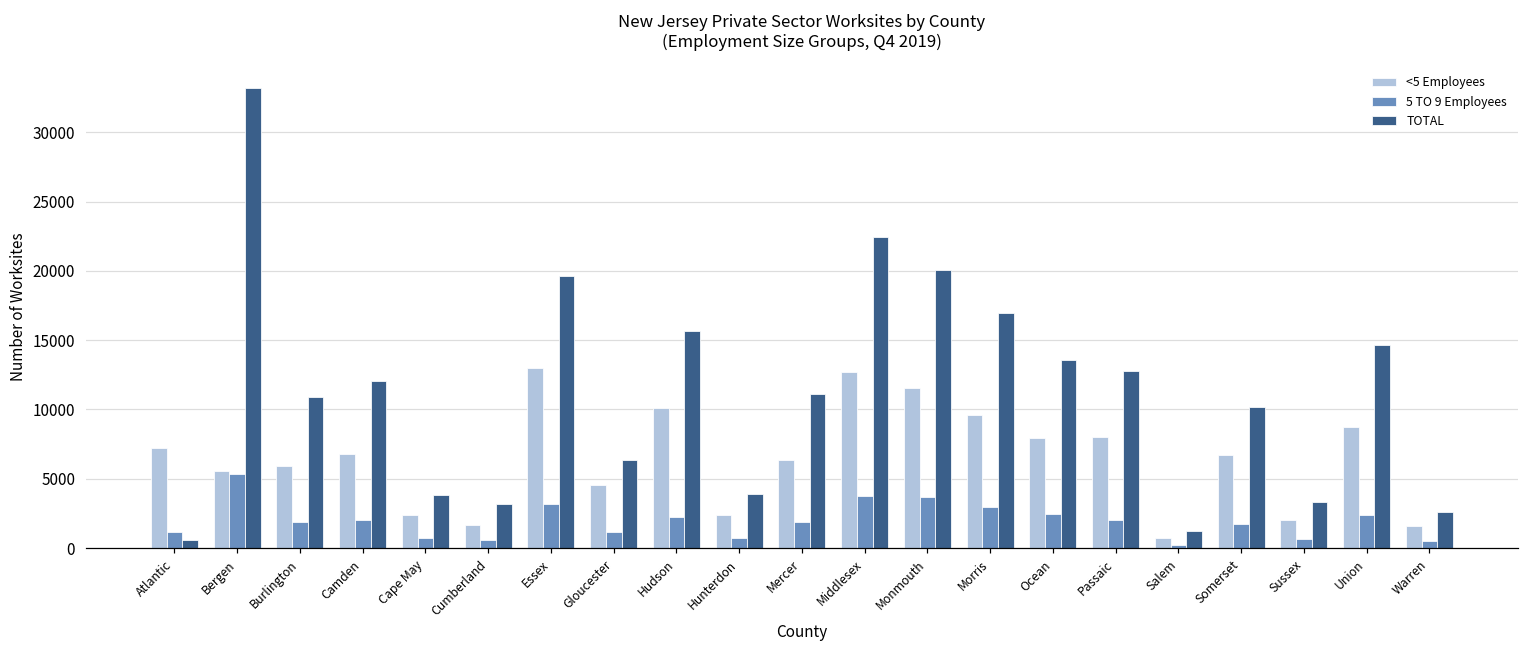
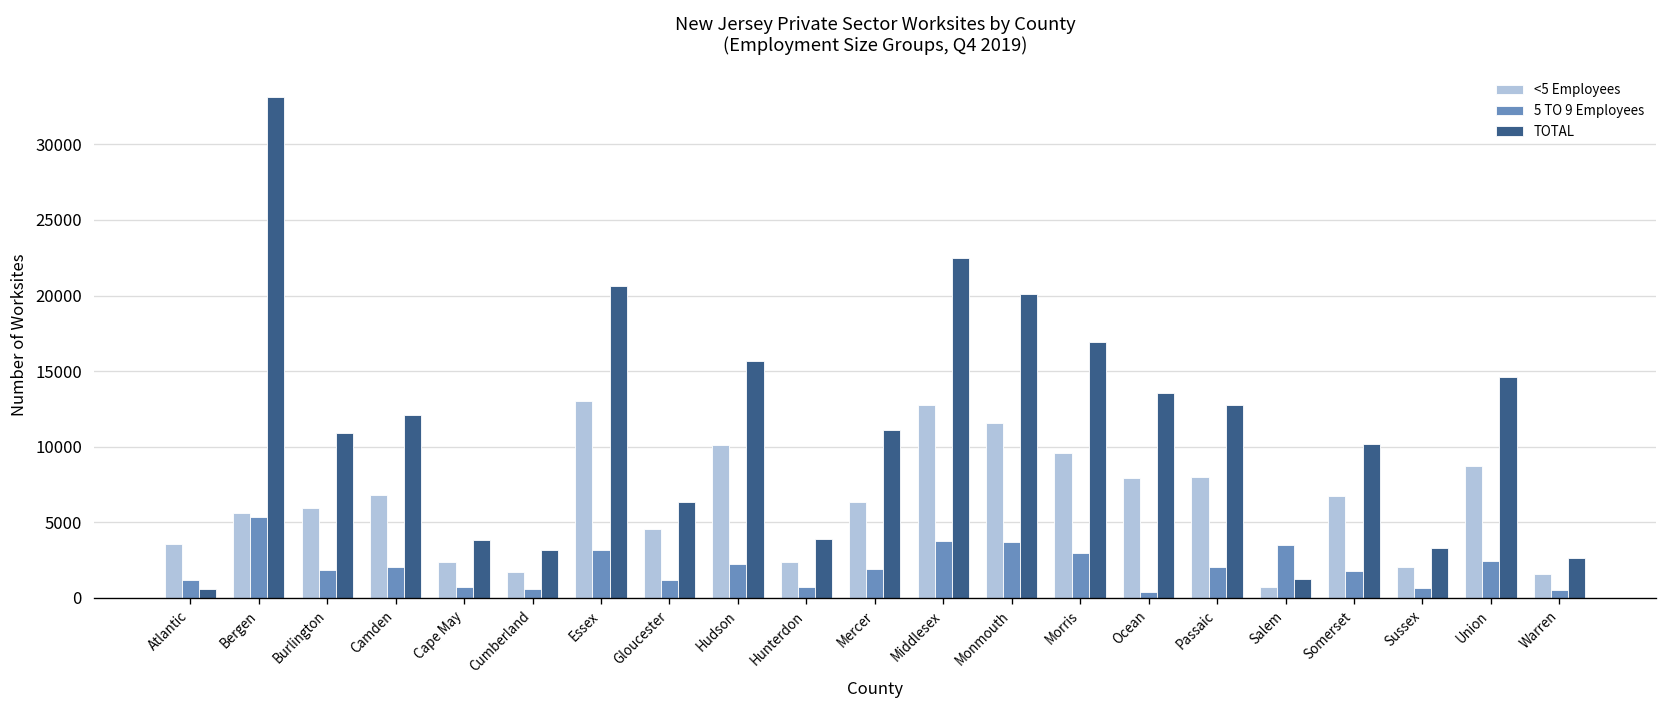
<5 Employees, Atlantic: 7200 -> 3500
TOTAL, Essex: 19700 -> 20700
5 TO 9 Employees, Ocean: 2500 -> 400
5 TO 9 Employees, Salem: 200 -> 3500
